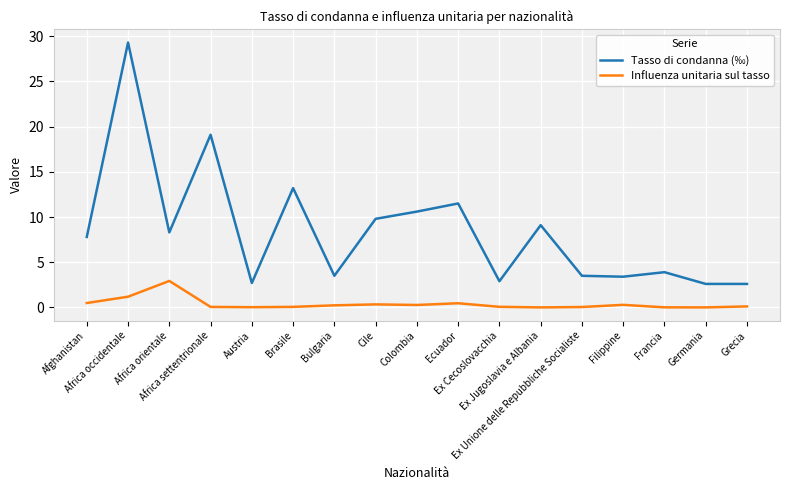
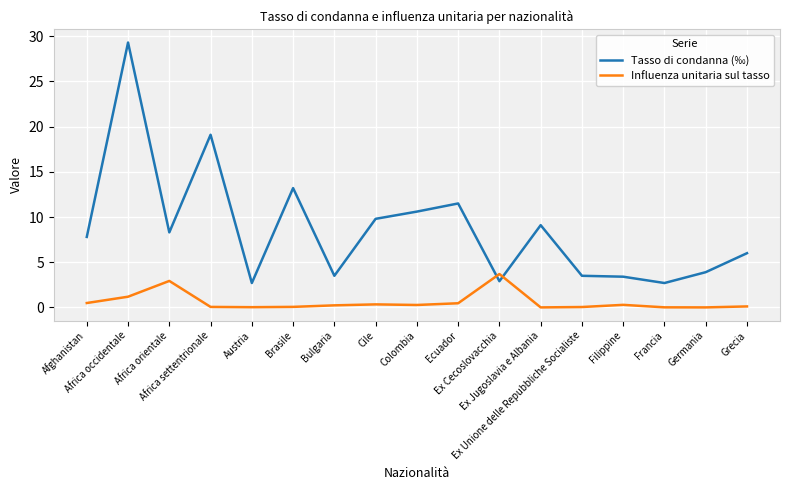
Influenza unitaria sul tasso, Ex Cecoslovacchia: 0 -> 4
Tasso di condanna (‰), Francia: 4 -> 3
Tasso di condanna (‰), Germania: 3 -> 4
Tasso di condanna (‰), Grecia: 3 -> 6
